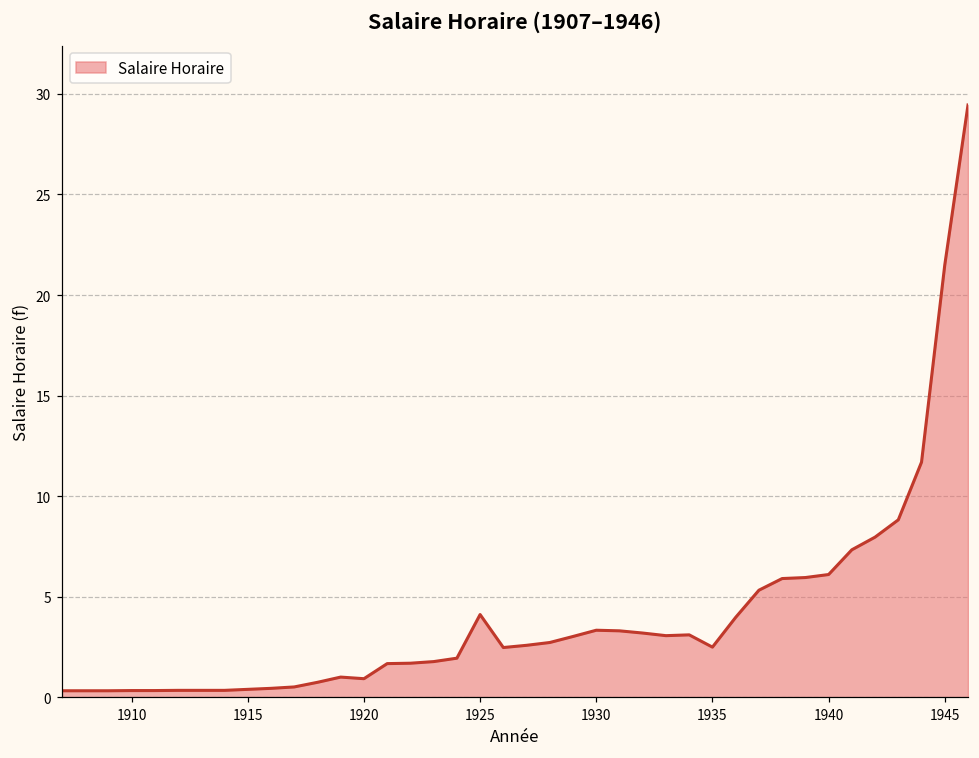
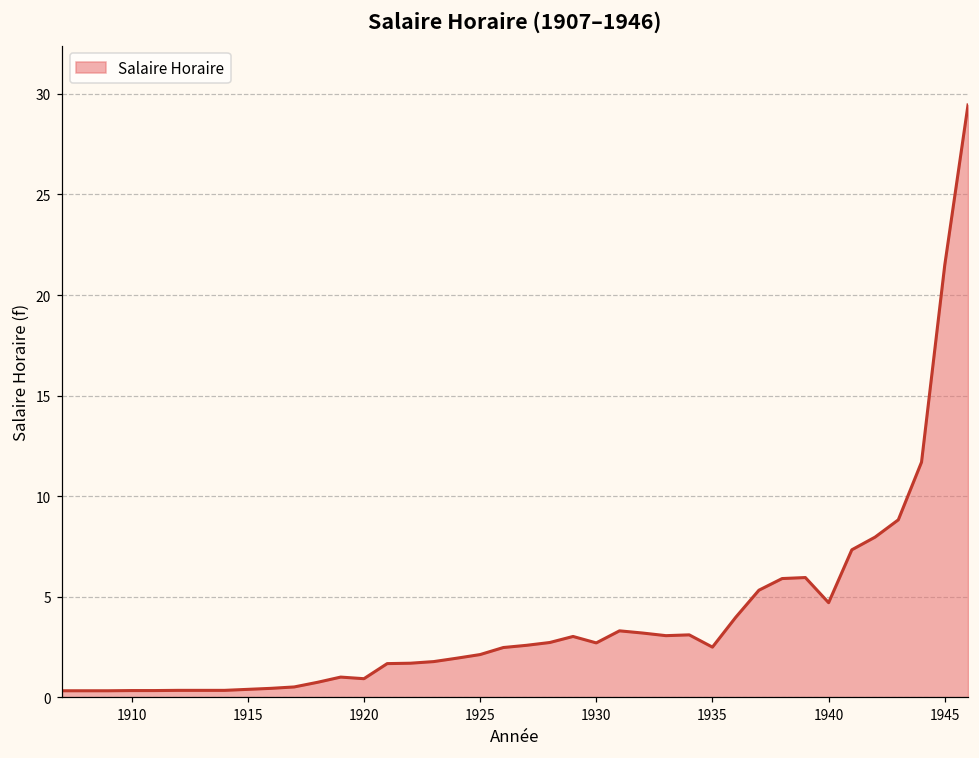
1925: 4.1 -> 2.1
1930: 3.3 -> 2.7
1940: 6.1 -> 4.7
